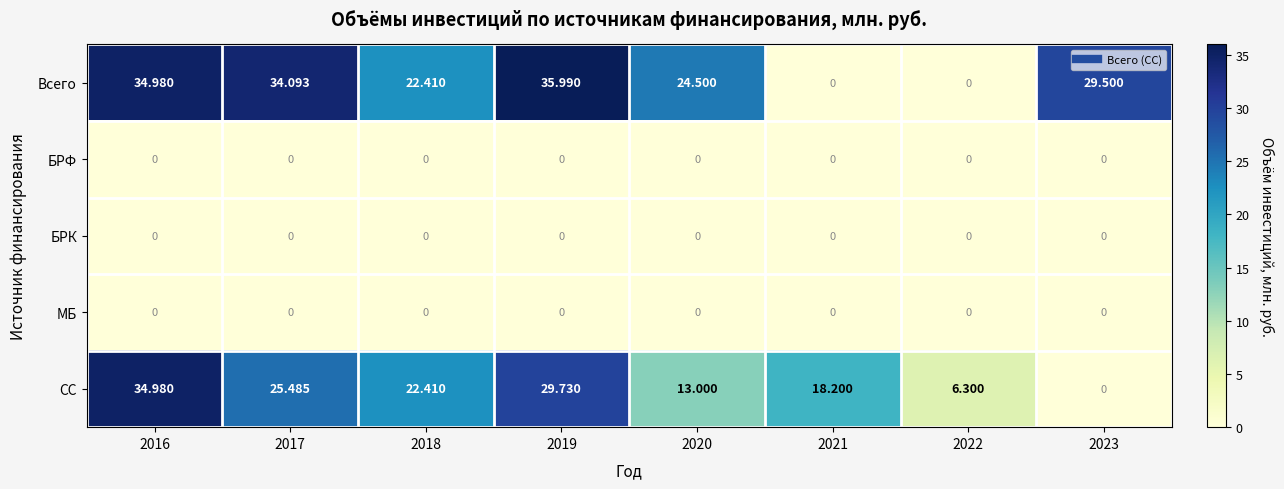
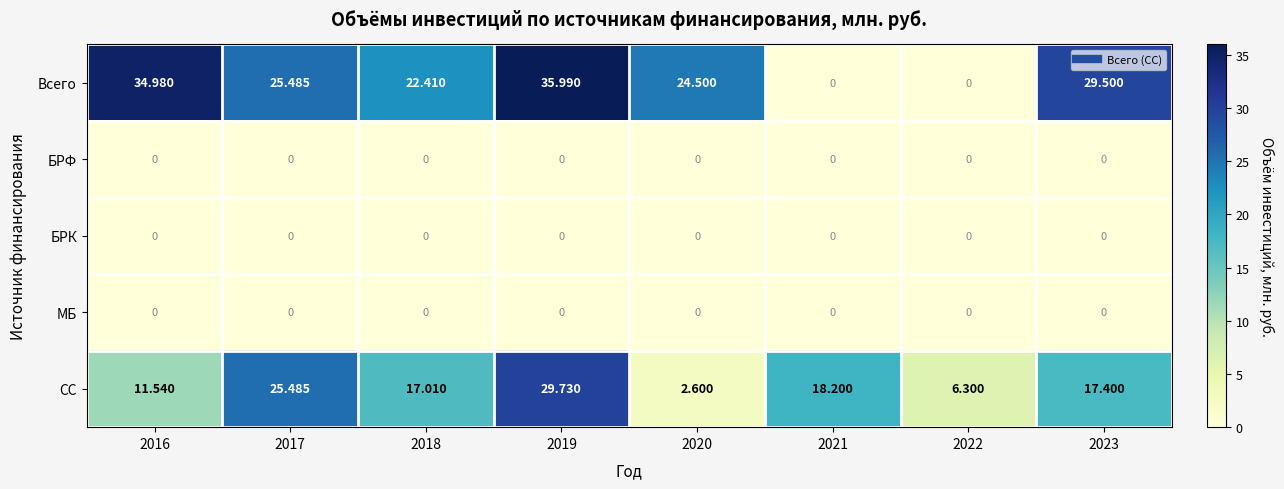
Всего, 2017: 34.093 -> 25.485
СС, 2016: 34.980 -> 11.540
СС, 2018: 22.410 -> 17.010
СС, 2020: 13.000 -> 2.600
СС, 2023: 0 -> 17.400
